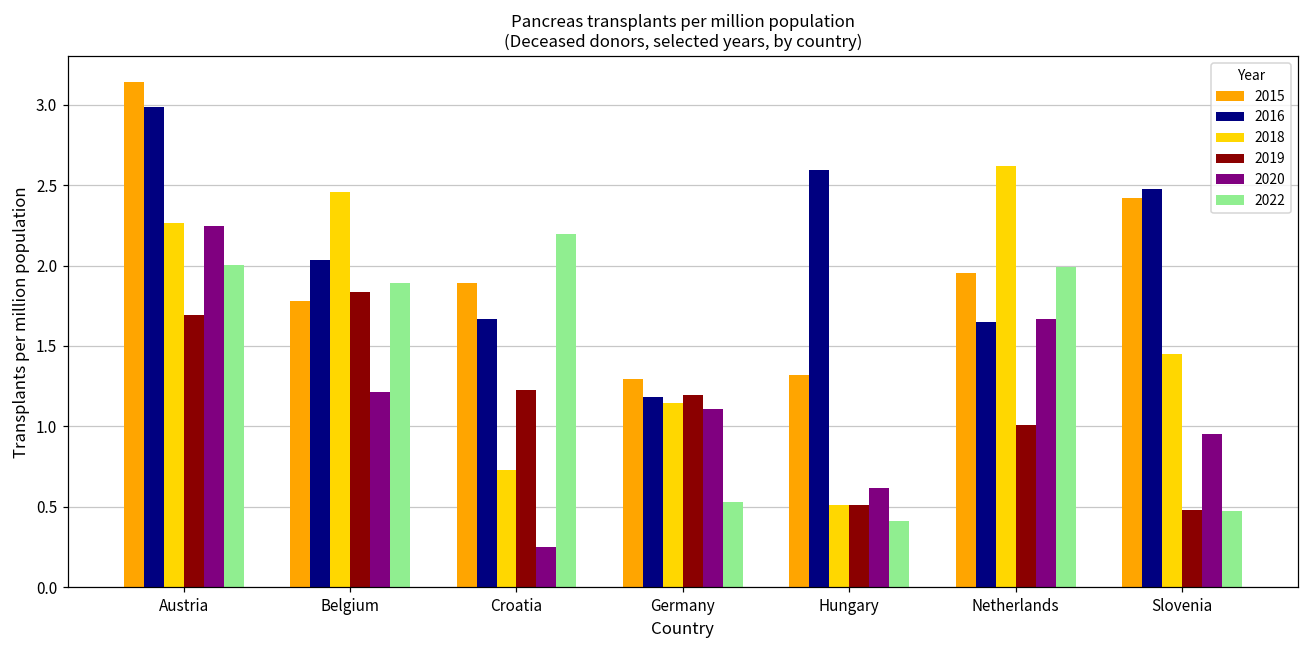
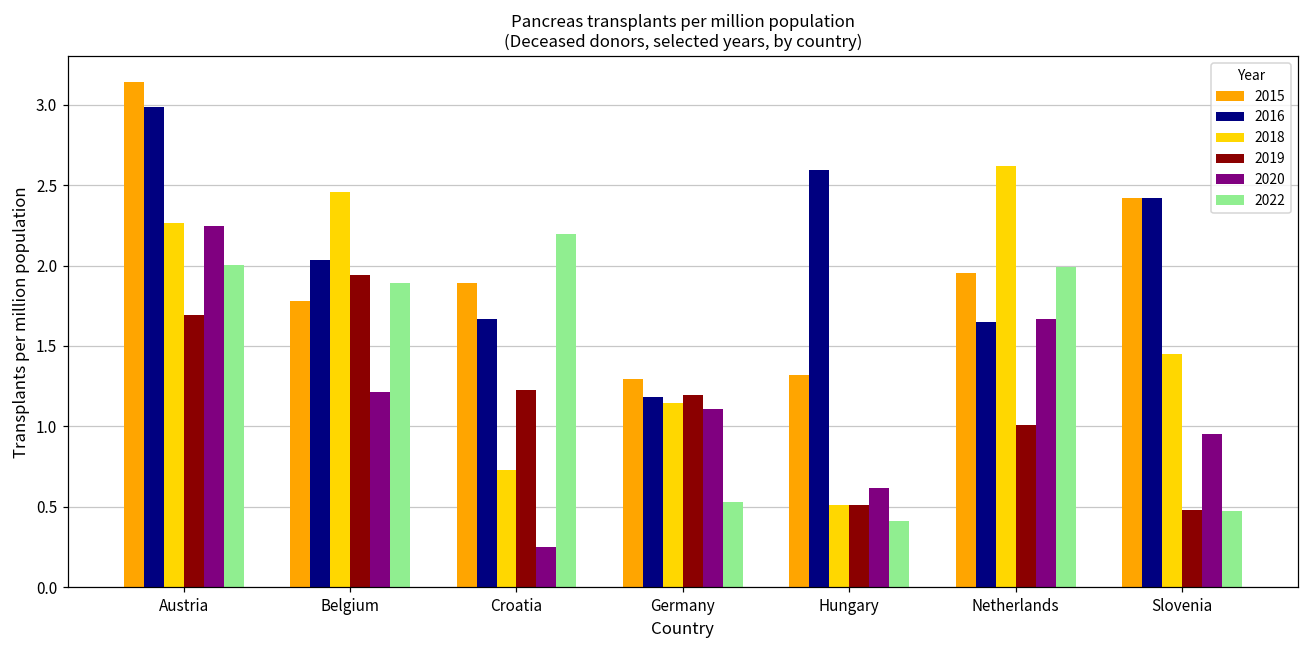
2019, Belgium: 1.83 -> 1.94
2016, Slovenia: 2.48 -> 2.42
